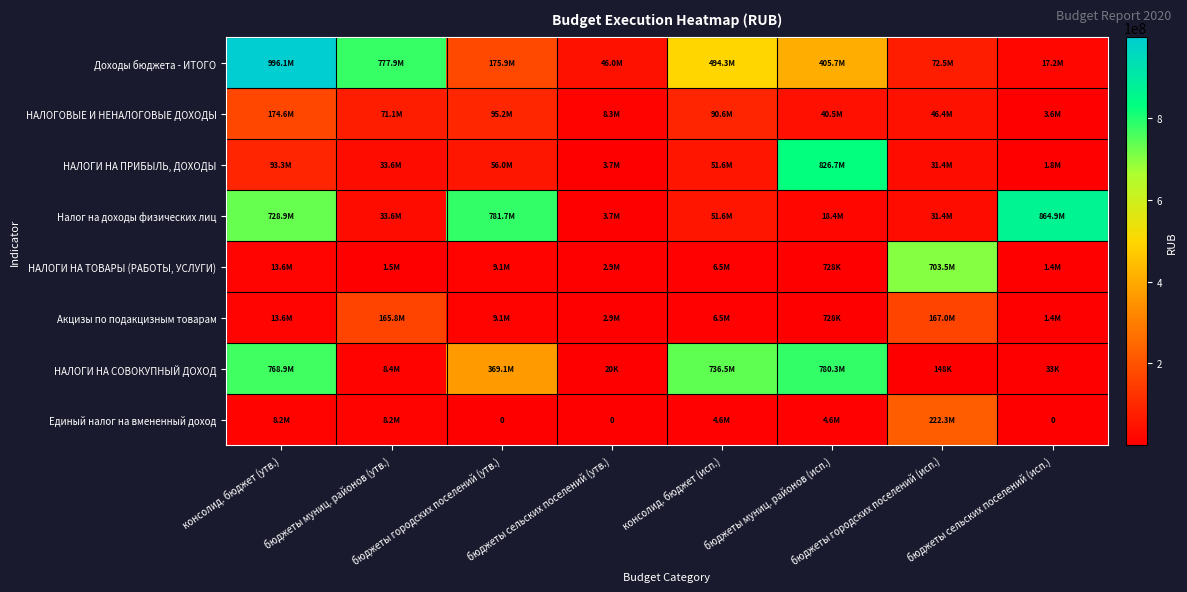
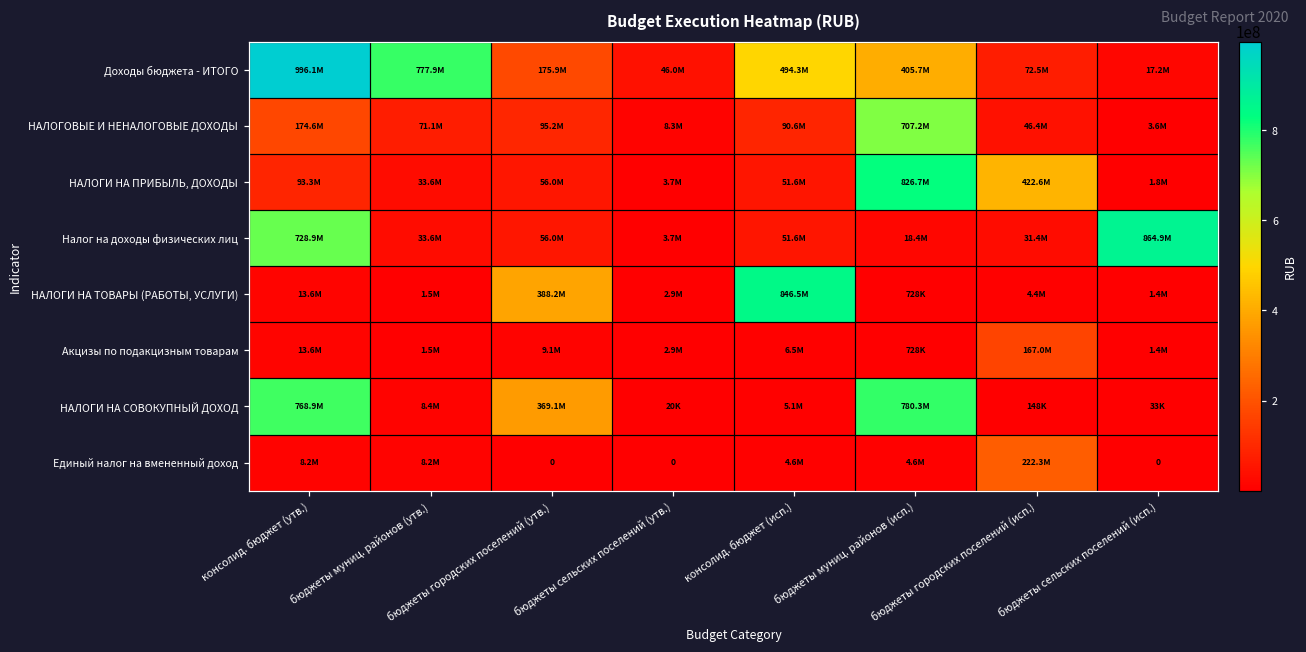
НАЛОГОВЫЕ И НЕНАЛОГОВЫЕ ДОХОДЫ, бюджеты муниц. районов (исп.): 40.5M -> 707.2M
НАЛОГИ НА ПРИБЫЛЬ, ДОХОДЫ, бюджеты городских поселений (исп.): 31.4M -> 422.6M
Налог на доходы физических лиц, бюджеты городских поселений (утв.): 781.7M -> 56.0M
НАЛОГИ НА ТОВАРЫ (РАБОТЫ, УСЛУГИ), бюджеты городских поселений (утв.): 9.1M -> 388.2M
НАЛОГИ НА ТОВАРЫ (РАБОТЫ, УСЛУГИ), консолид. бюджет (исп.): 6.5M -> 846.5M
НАЛОГИ НА ТОВАРЫ (РАБОТЫ, УСЛУГИ), бюджеты городских поселений (исп.): 703.5M -> 4.4M
Акцизы по подакцизным товарам, бюджеты муниц. районов (утв.): 165.8M -> 1.5M
НАЛОГИ НА СОВОКУПНЫЙ ДОХОД, консолид. бюджет (исп.): 736.5M -> 5.1M
